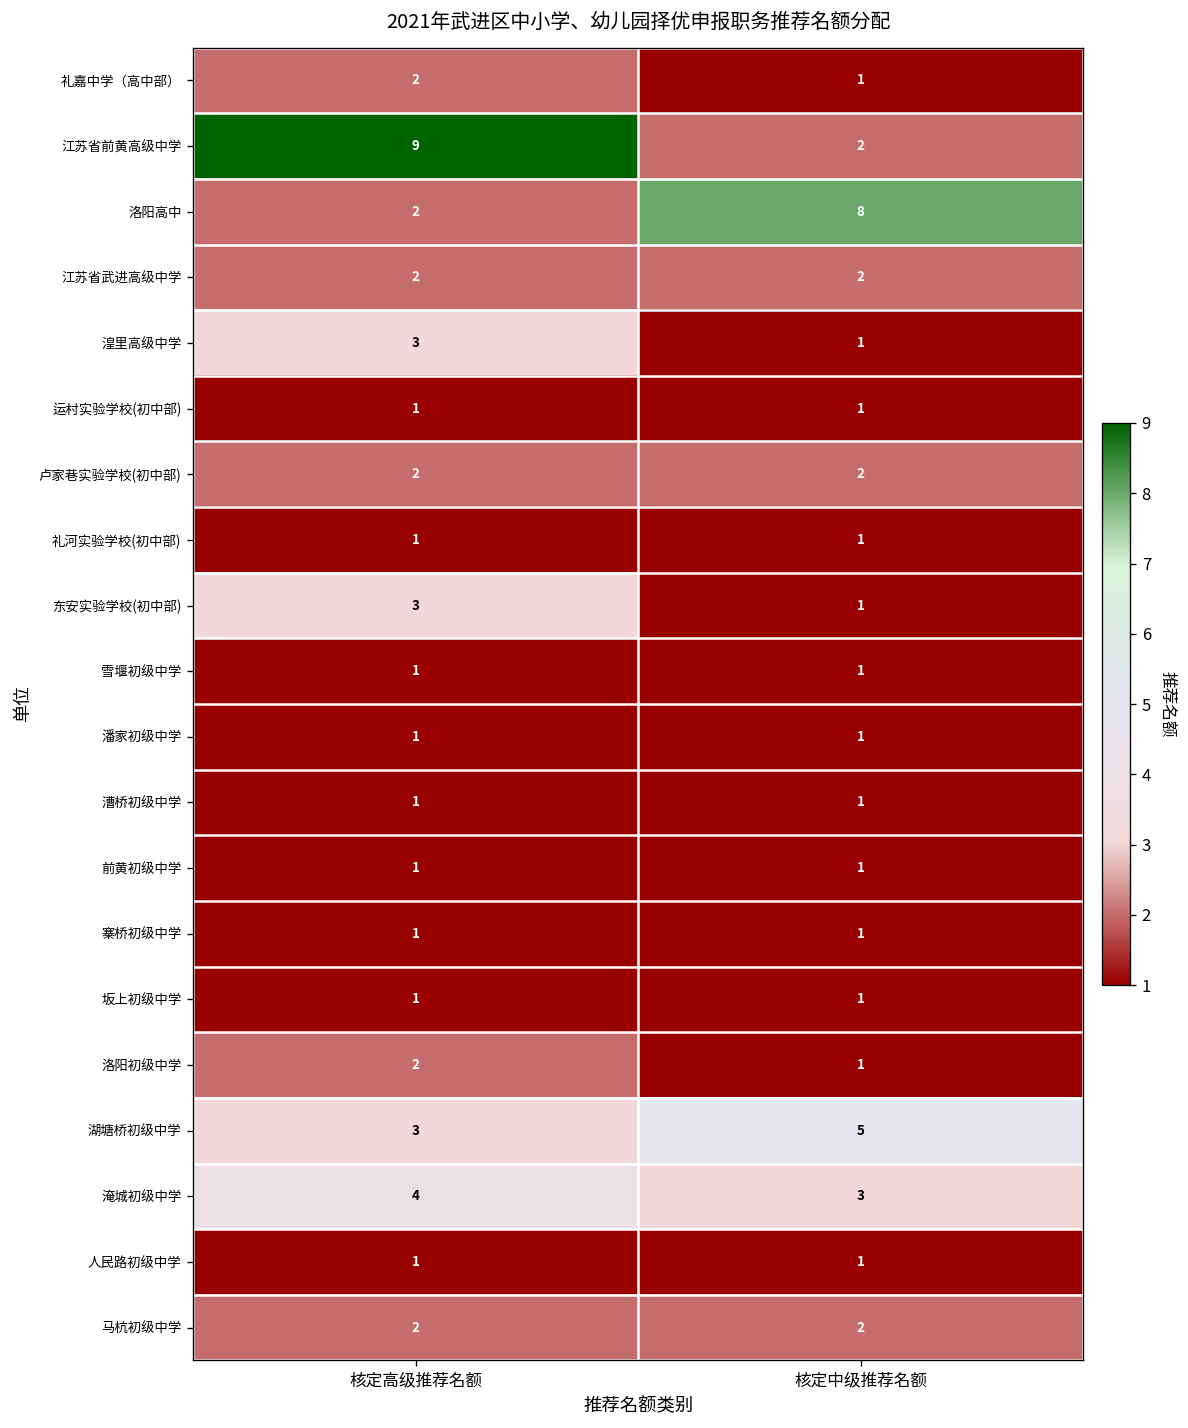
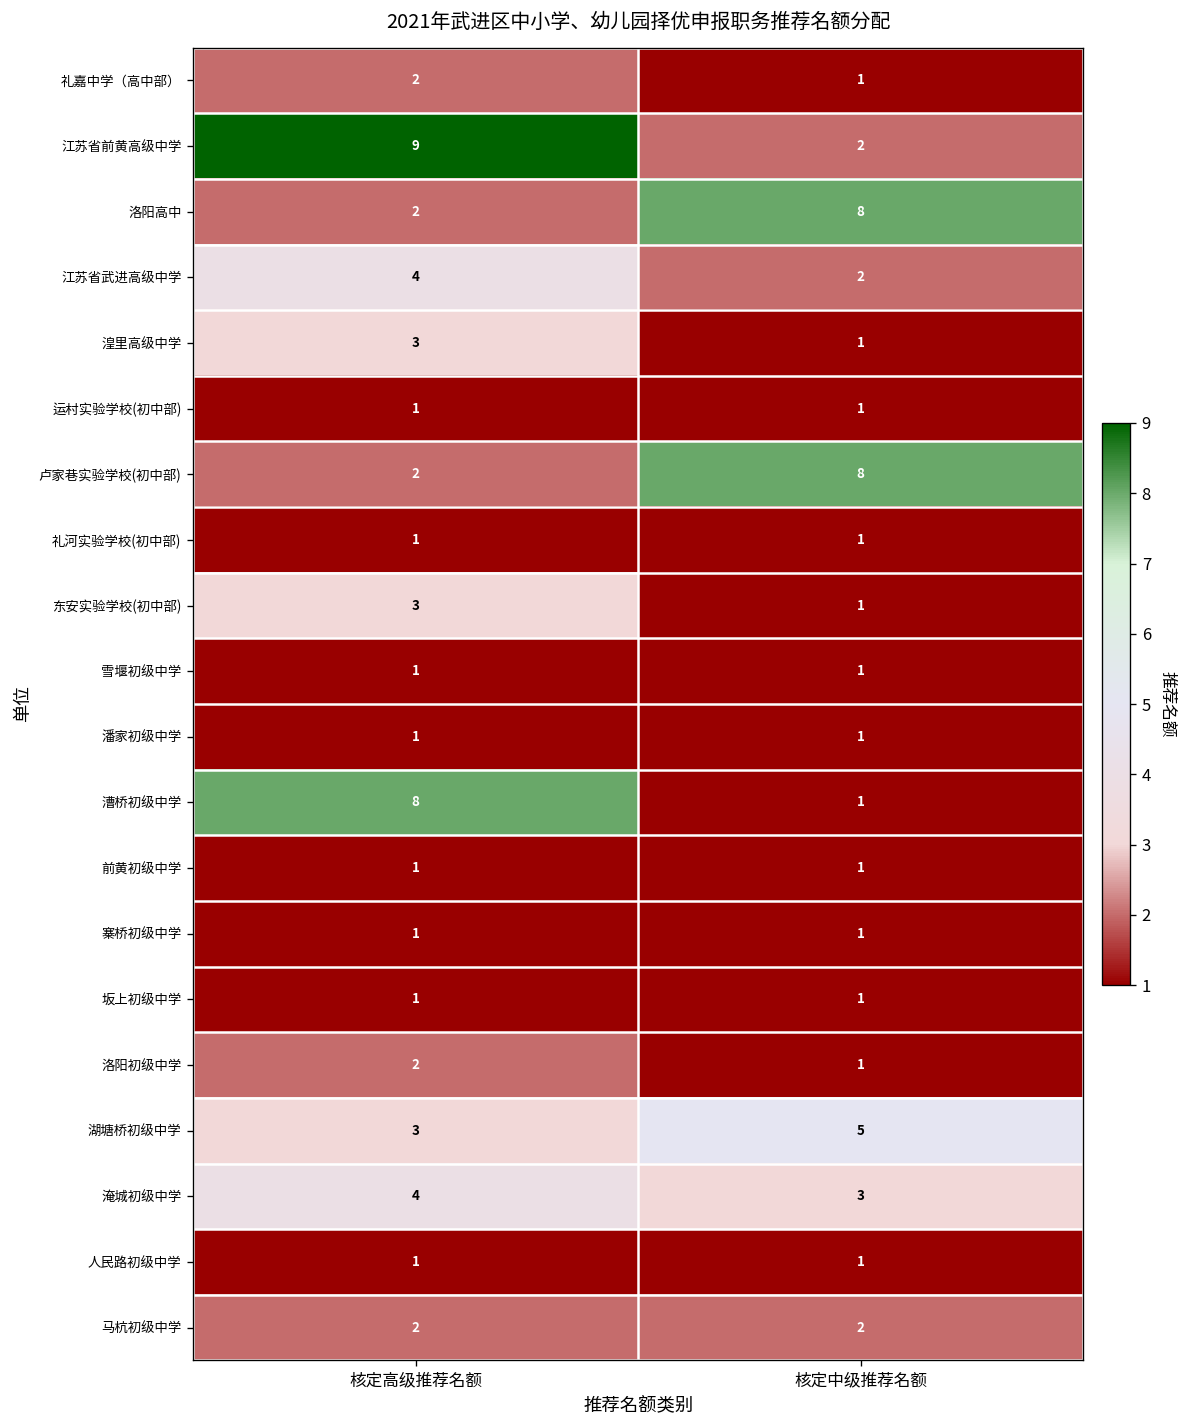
江苏省武进高级中学, 核定高级推荐名额: 2 -> 4
卢家巷实验学校(初中部), 核定中级推荐名额: 2 -> 8
漕桥初级中学, 核定高级推荐名额: 1 -> 8
